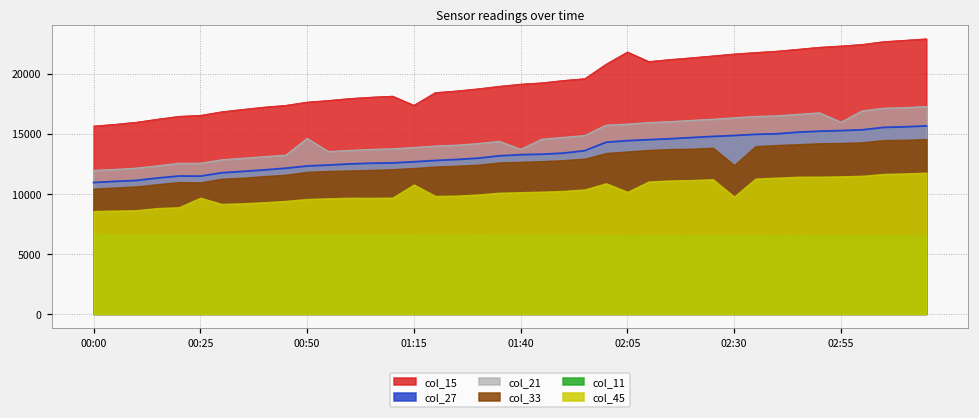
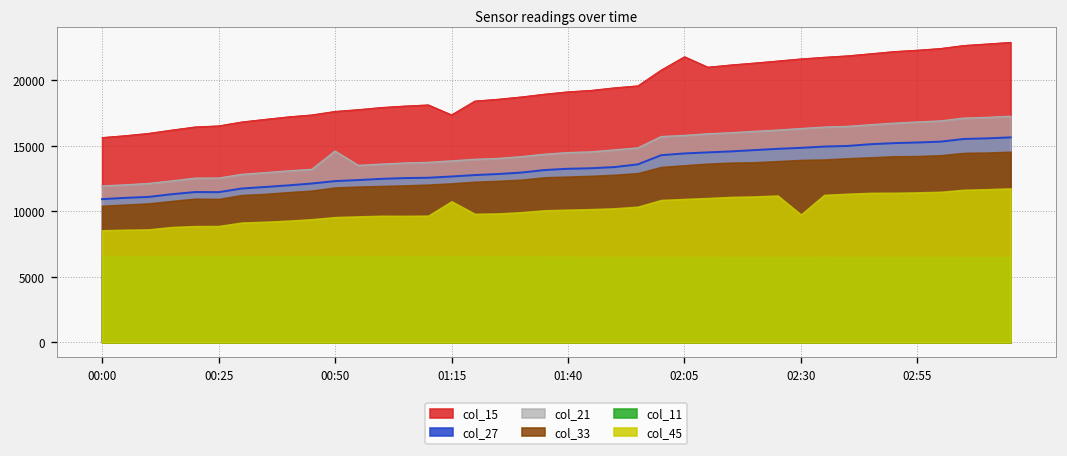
col_45, 00:25: 9700 -> 8900
col_21, 01:40: 13700 -> 14500
col_45, 02:05: 10100 -> 10900
col_33, 02:30: 12400 -> 13900
col_21, 02:55: 15900 -> 16800
